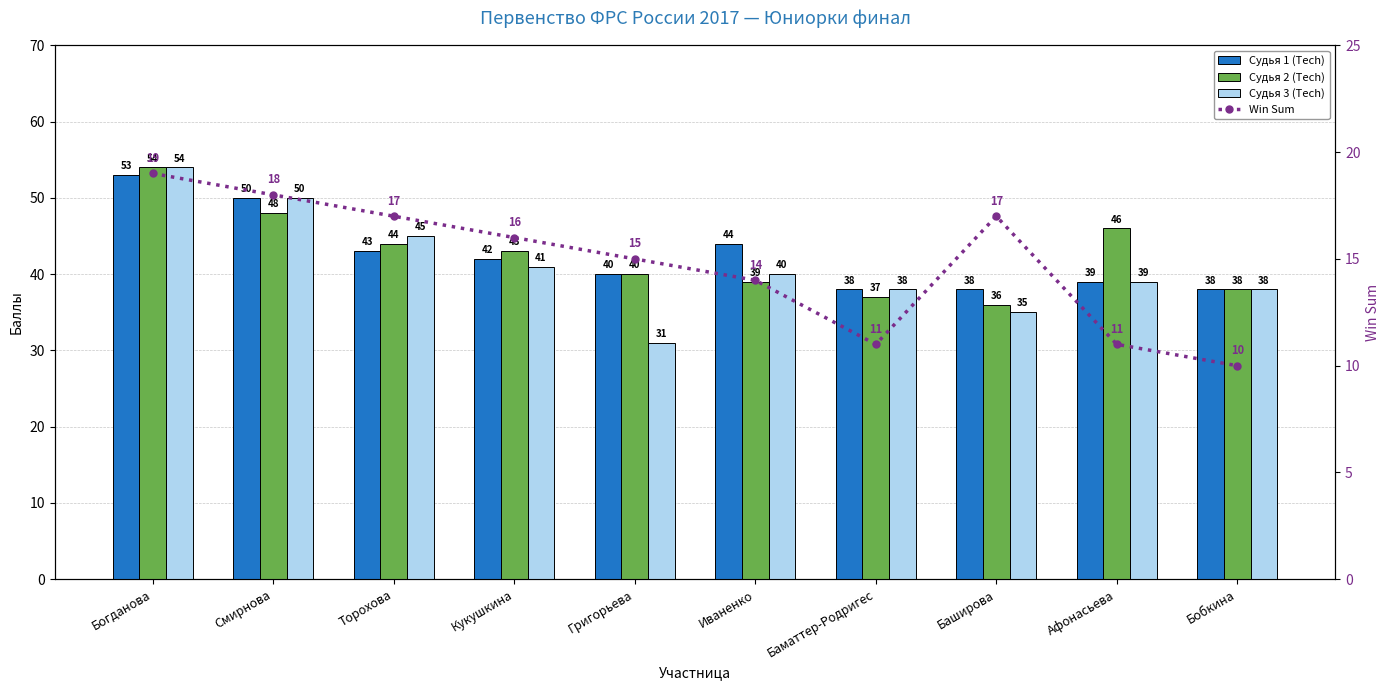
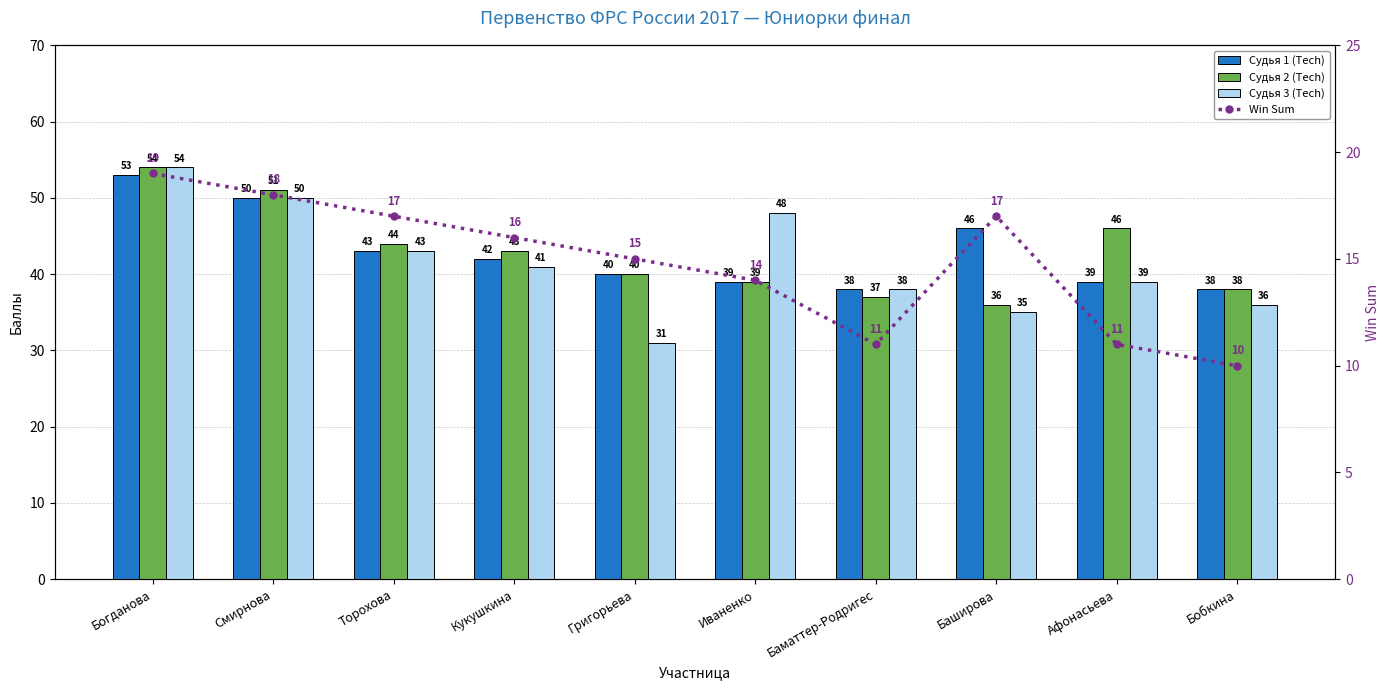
Судья 2 (Tech), Смирнова: 48 -> 51
Судья 3 (Tech), Торохова: 45 -> 43
Судья 1 (Tech), Иваненко: 44 -> 39
Судья 3 (Tech), Иваненко: 40 -> 48
Судья 1 (Tech), Баширова: 38 -> 46
Судья 3 (Tech), Бобкина: 38 -> 36
